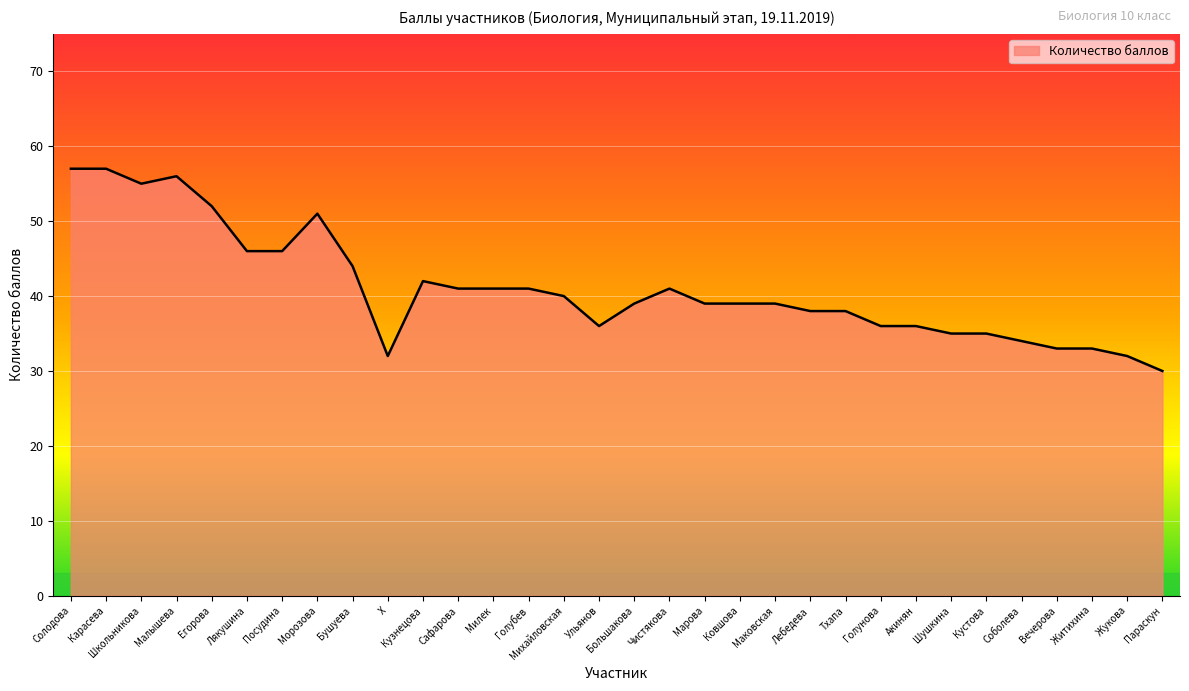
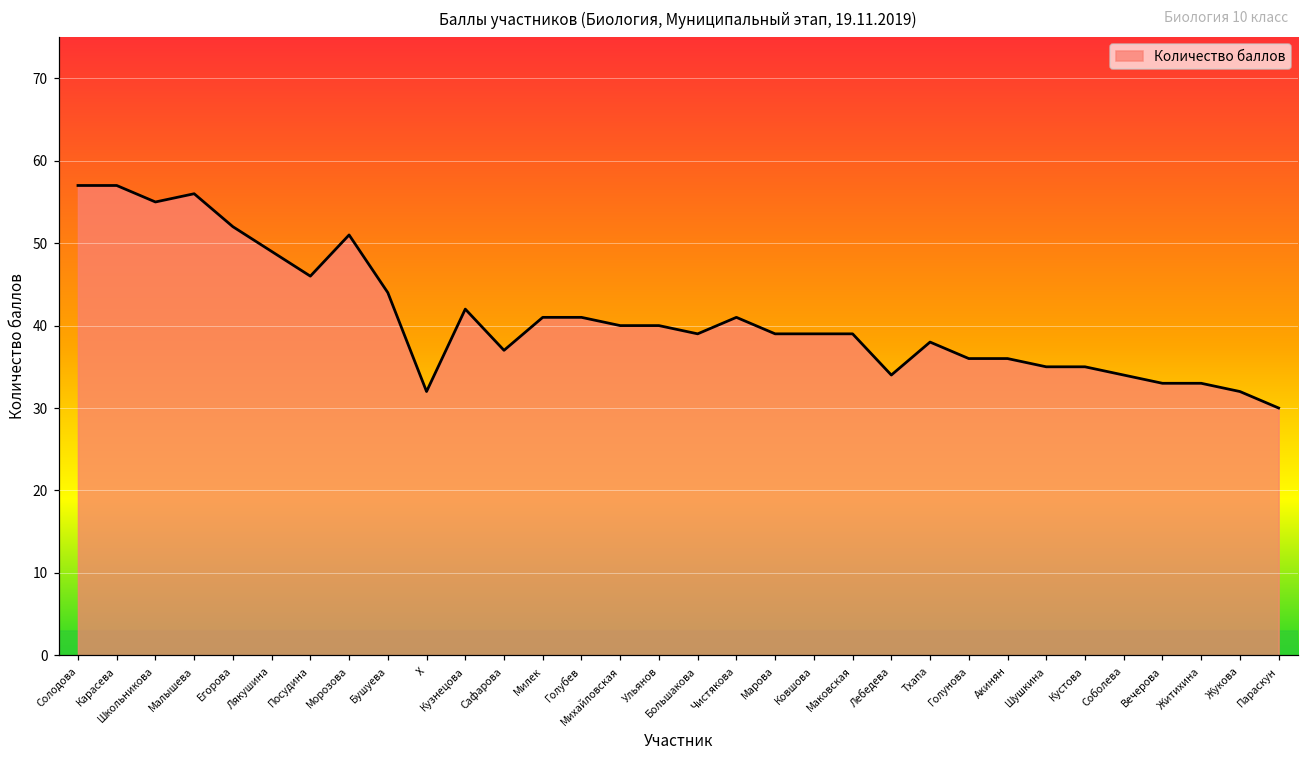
Лякушина: 46 -> 49
Сафарова: 41 -> 37
Ульянов: 36 -> 40
Лебедева: 38 -> 34
